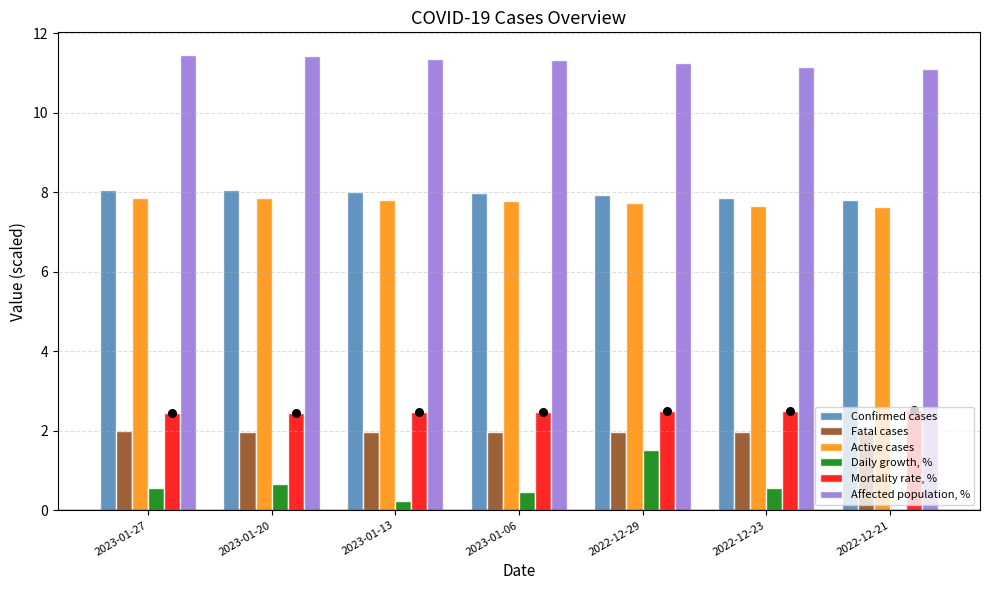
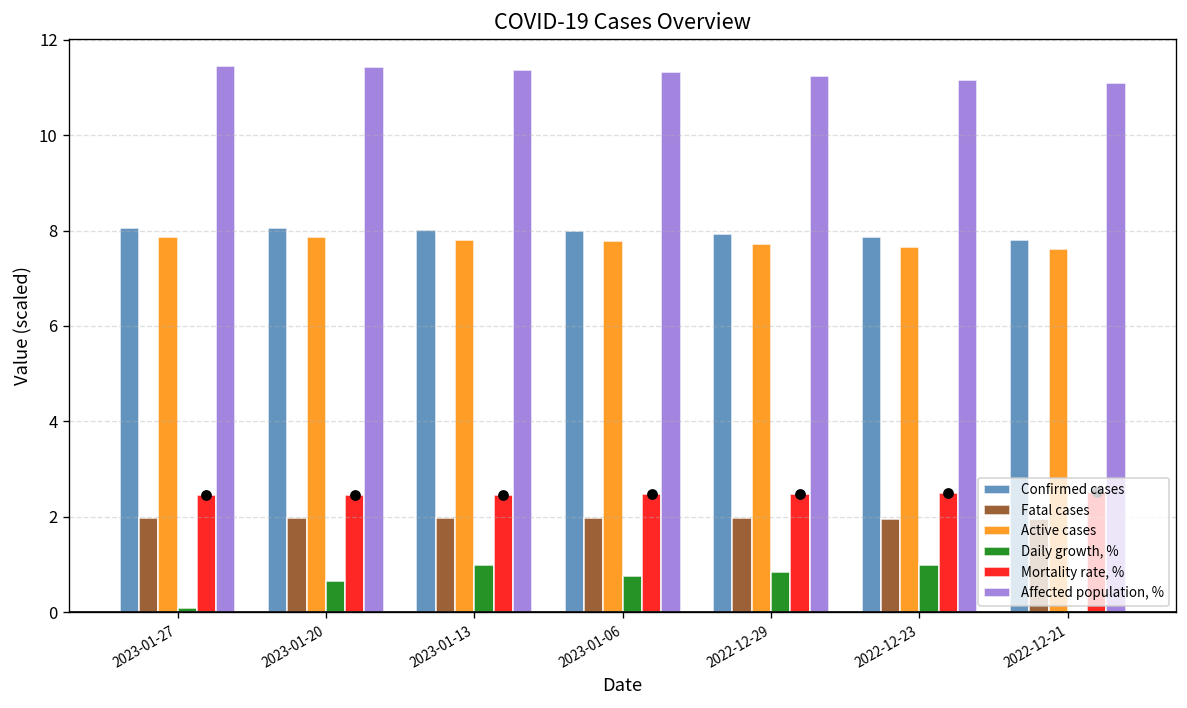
Daily growth, %, 2023-01-27: 0.6 -> 0.1
Daily growth, %, 2023-01-13: 0.2 -> 1.0
Daily growth, %, 2023-01-06: 0.5 -> 0.8
Daily growth, %, 2022-12-29: 1.5 -> 0.9
Daily growth, %, 2022-12-23: 0.6 -> 1.0
